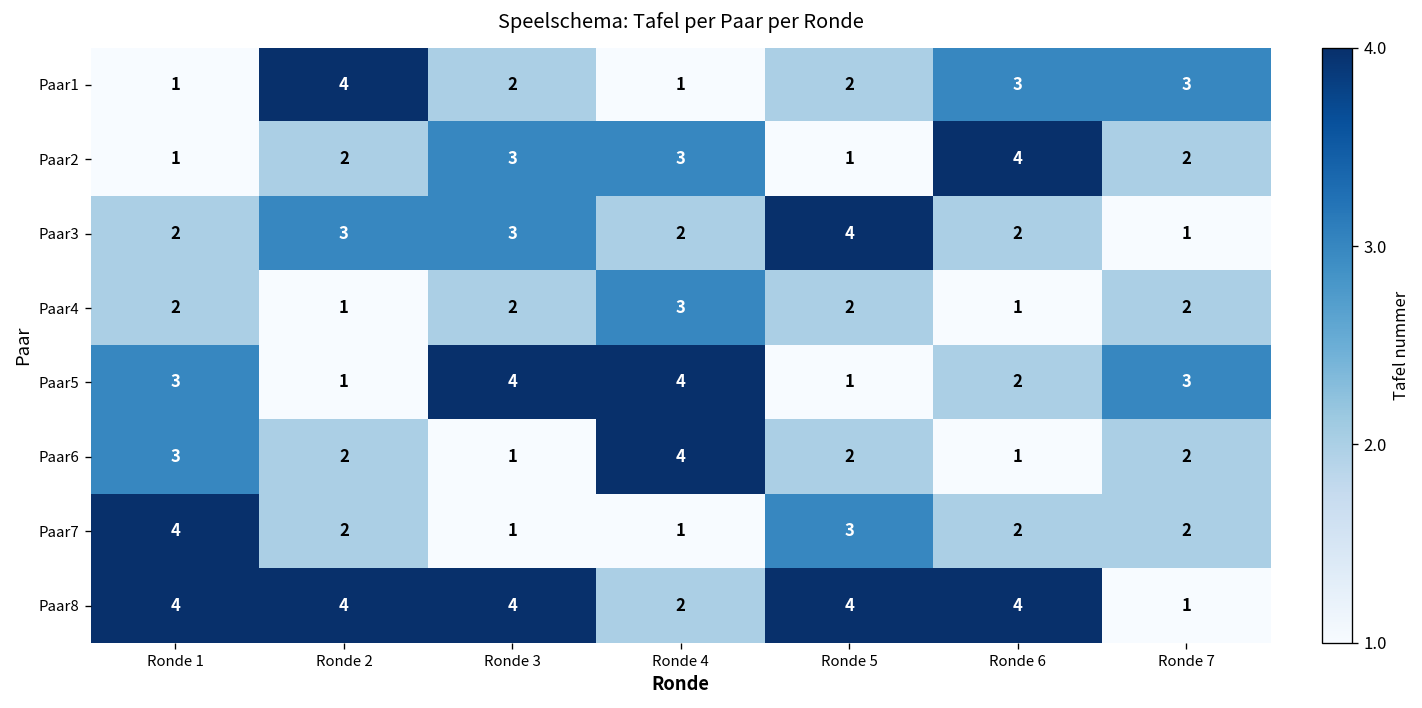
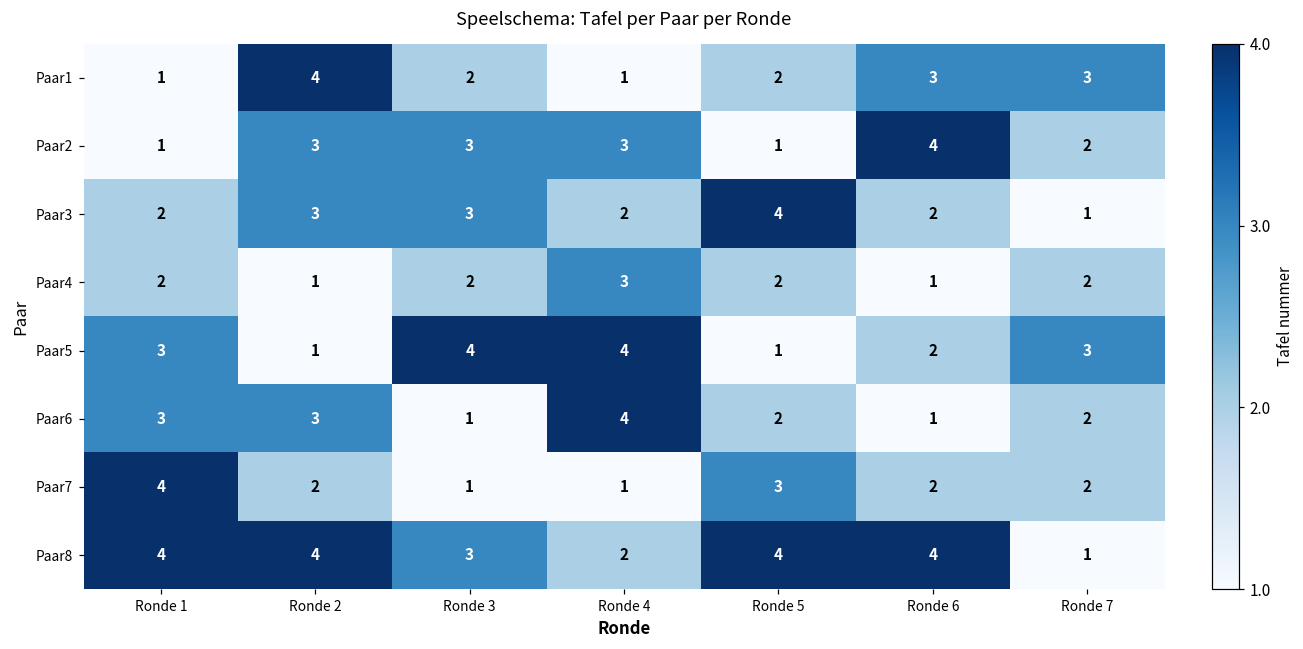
Paar2, Ronde 2: 2 -> 3
Paar6, Ronde 2: 2 -> 3
Paar8, Ronde 3: 4 -> 3
